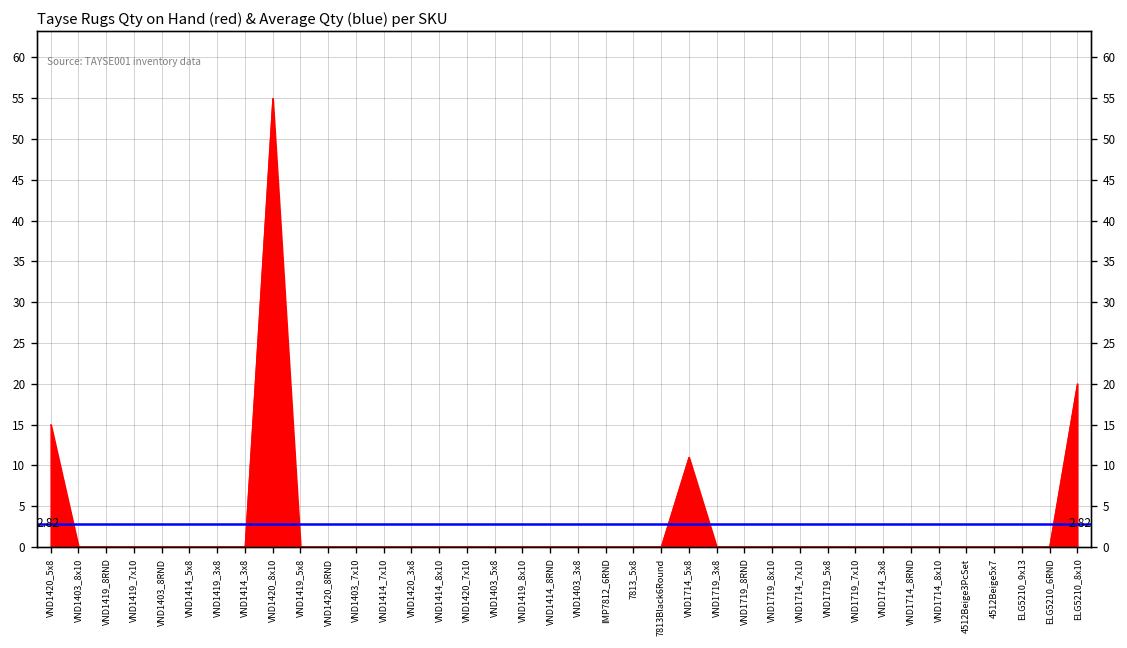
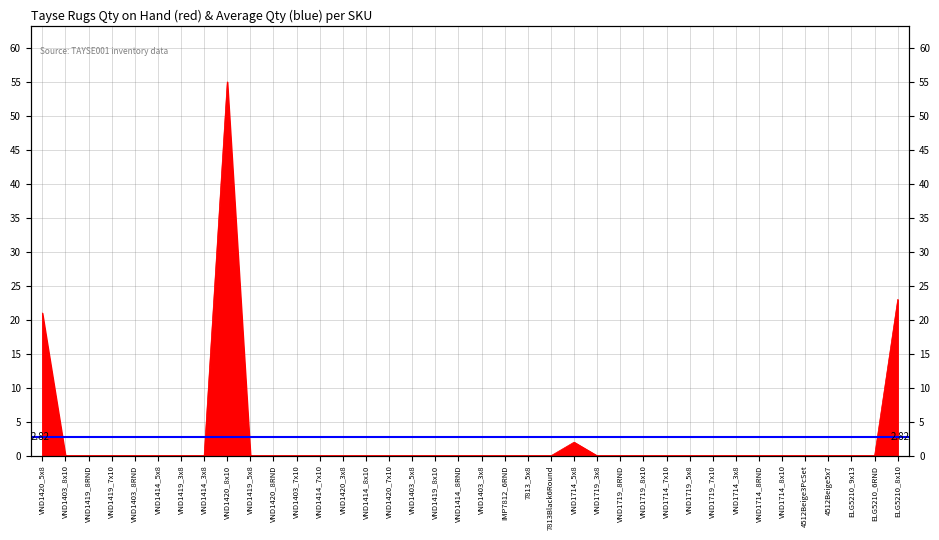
VND1420_5x8: 15 -> 21
VND1714_5x8: 11 -> 2
ELG5210_8x10: 20 -> 23
